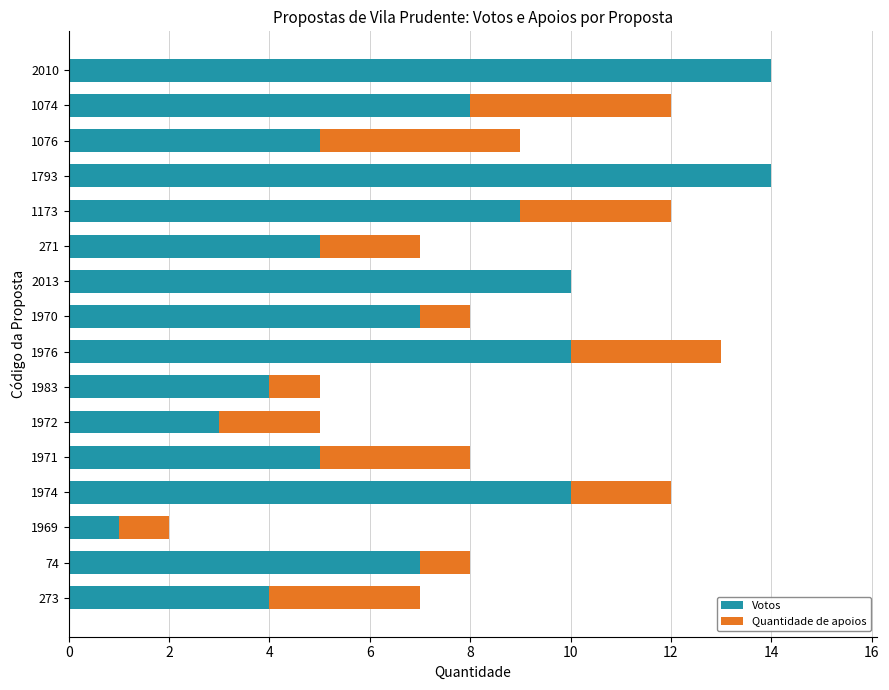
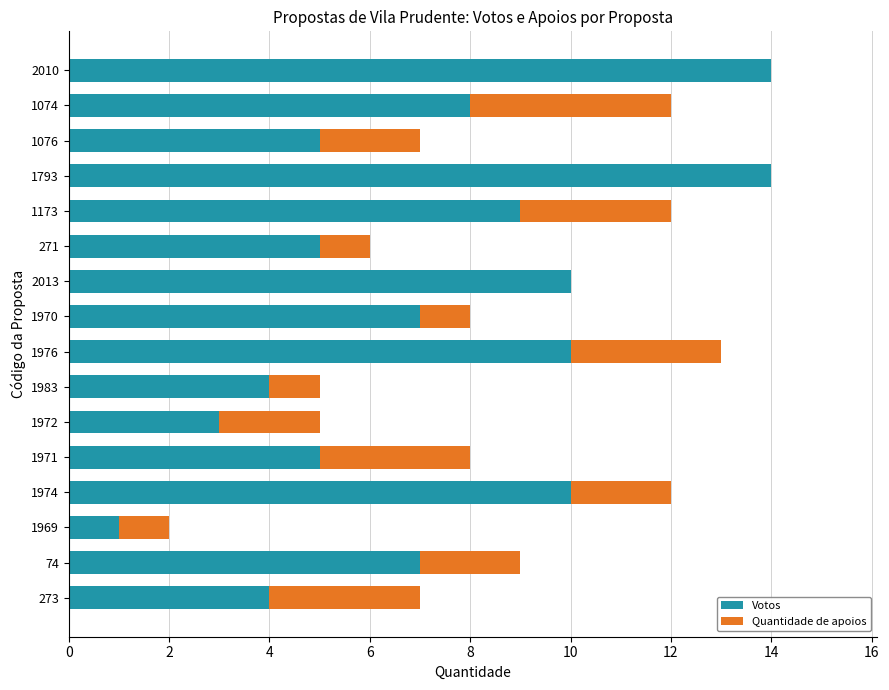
Quantidade de apoios, 1076: 4 -> 2
Quantidade de apoios, 271: 2 -> 1
Quantidade de apoios, 74: 1 -> 2
